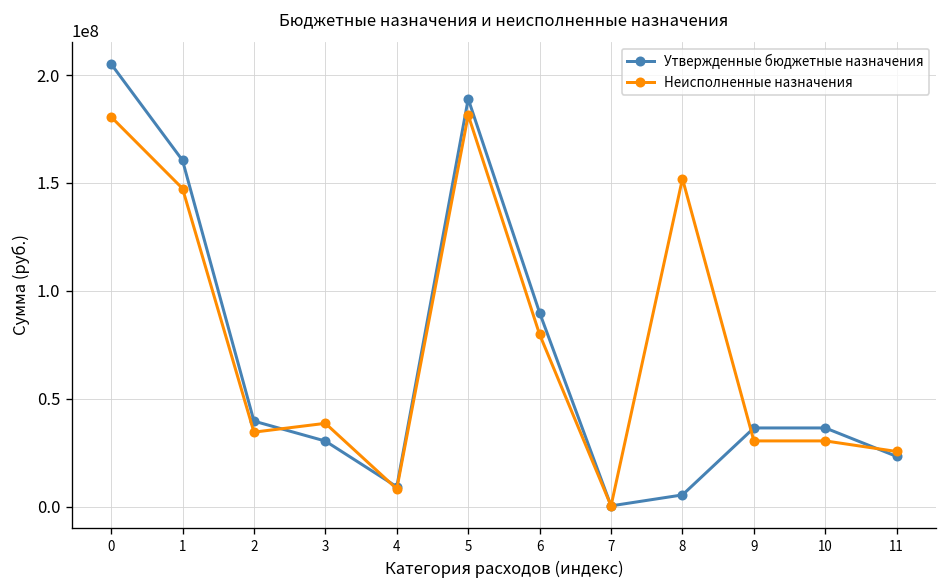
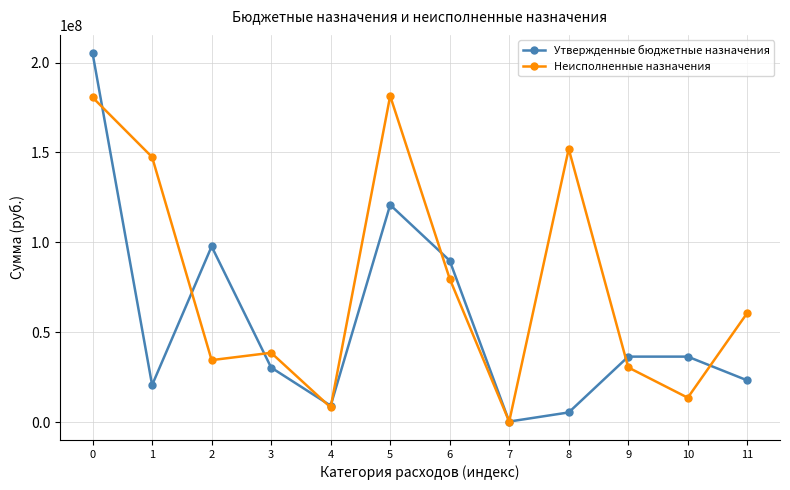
Утвержденные бюджетные назначения, 1: 160000000 -> 21000000
Утвержденные бюджетные назначения, 2: 40000000 -> 98000000
Утвержденные бюджетные назначения, 5: 189000000 -> 121000000
Неисполненные назначения, 10: 30000000 -> 14000000
Неисполненные назначения, 11: 26000000 -> 61000000
